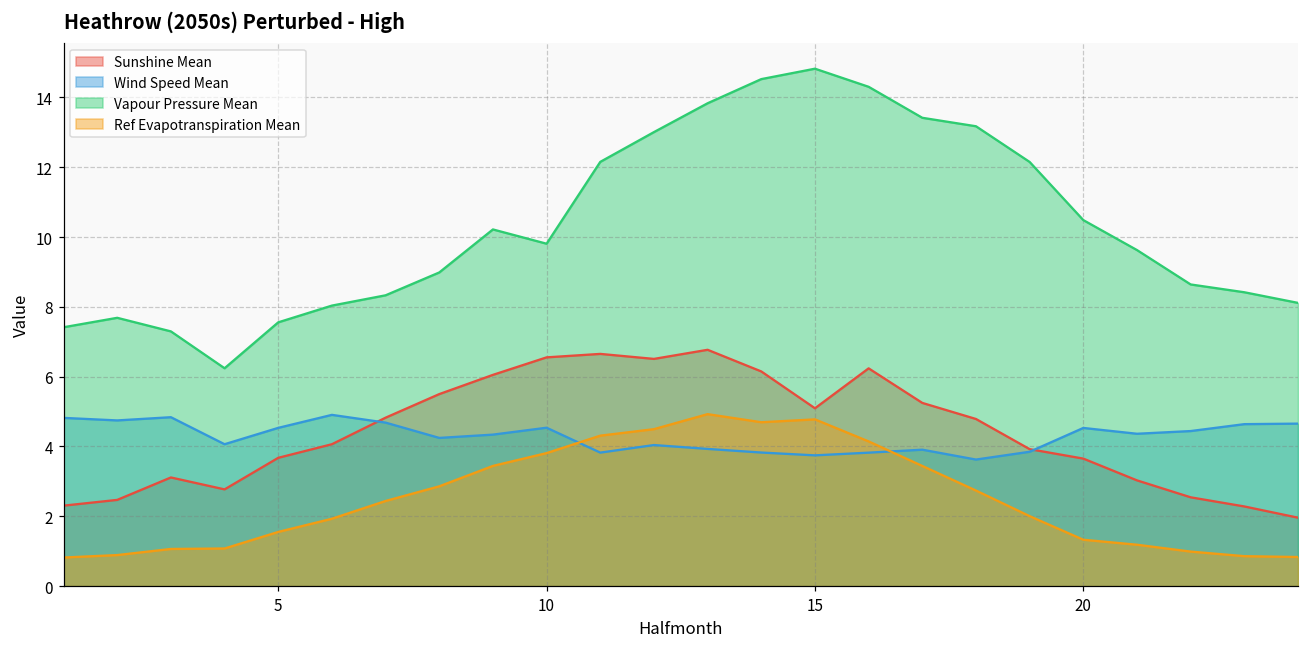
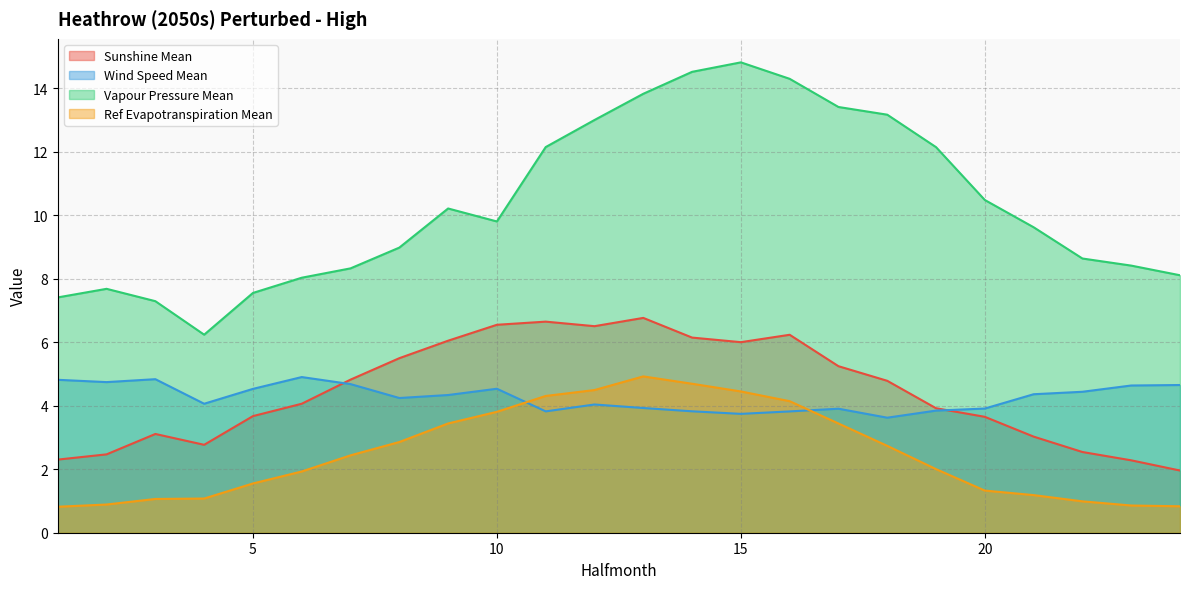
Sunshine Mean, 15: 5.1 -> 6.0
Ref Evapotranspiration Mean, 15: 4.8 -> 4.5
Wind Speed Mean, 20: 4.5 -> 3.9
